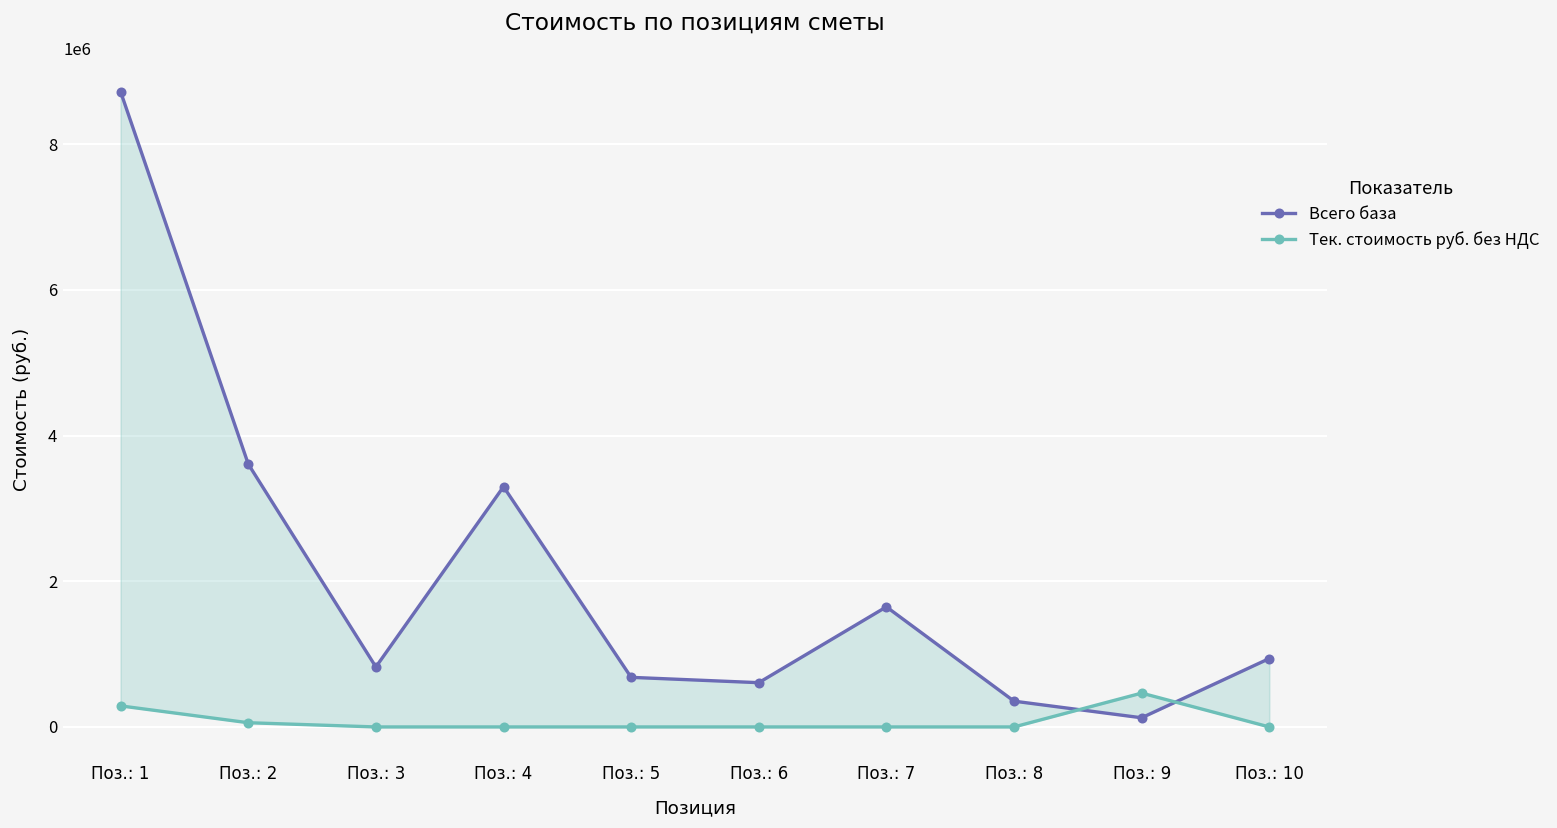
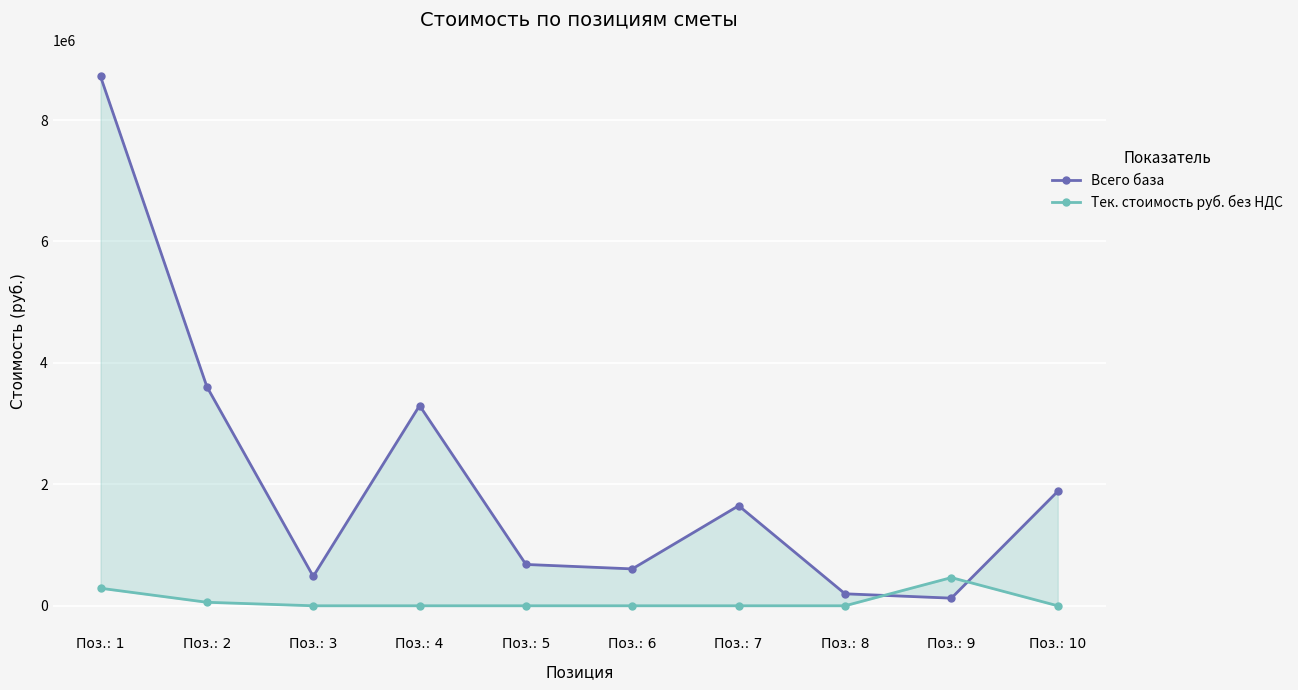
Всего база, Поз.: 3: 800000 -> 500000
Всего база, Поз.: 8: 400000 -> 200000
Всего база, Поз.: 10: 900000 -> 1900000
